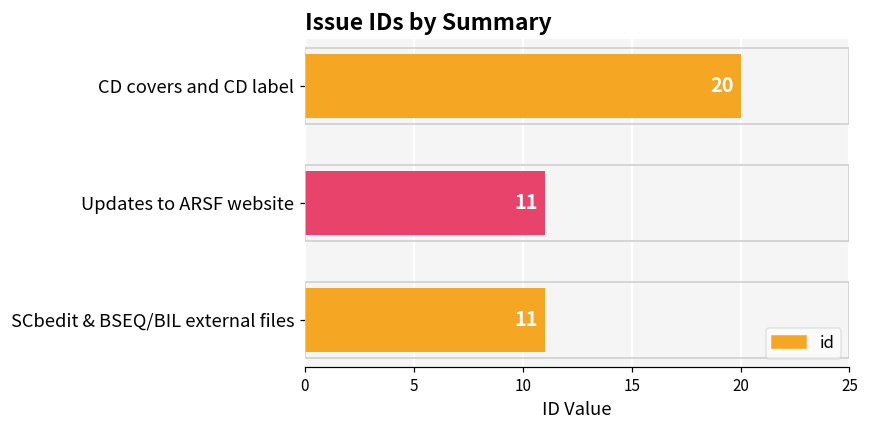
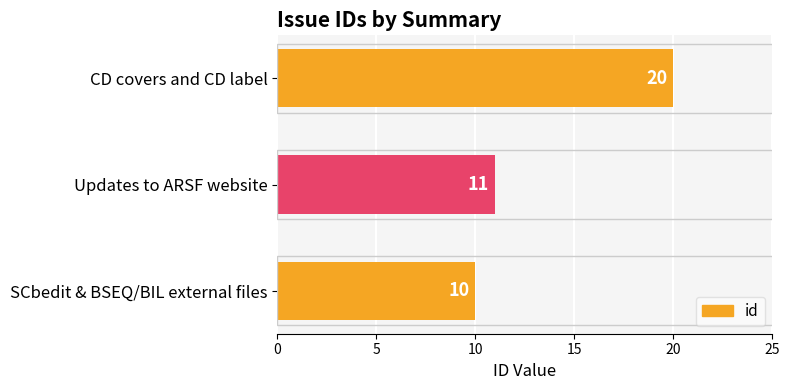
SCbedit & BSEQ/BIL external files: 11 -> 10
